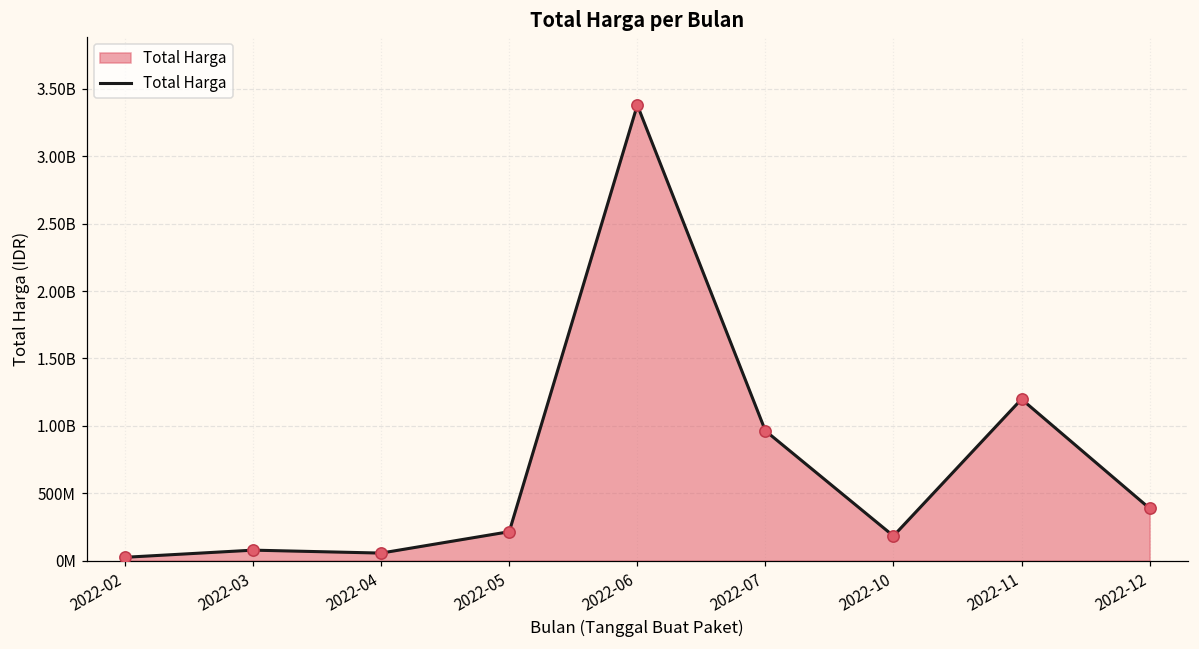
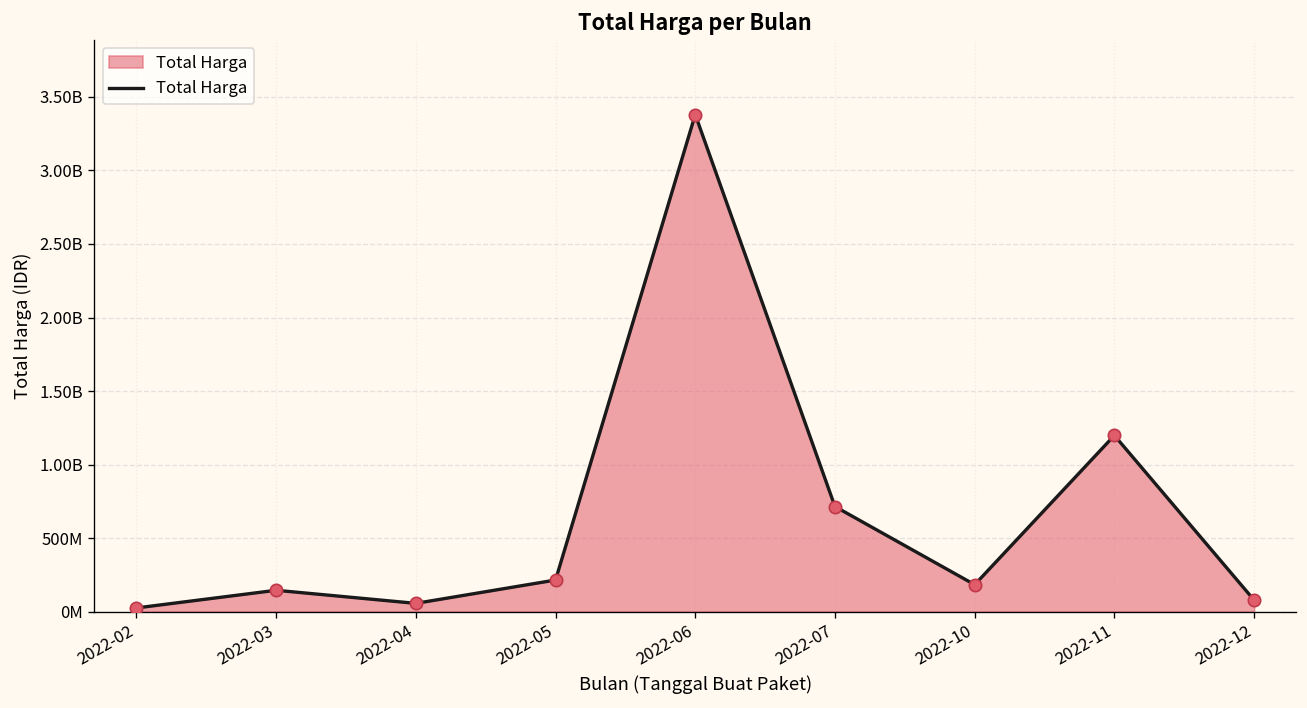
2022-03: 80000000 -> 150000000
2022-07: 960000000 -> 720000000
2022-12: 390000000 -> 80000000
